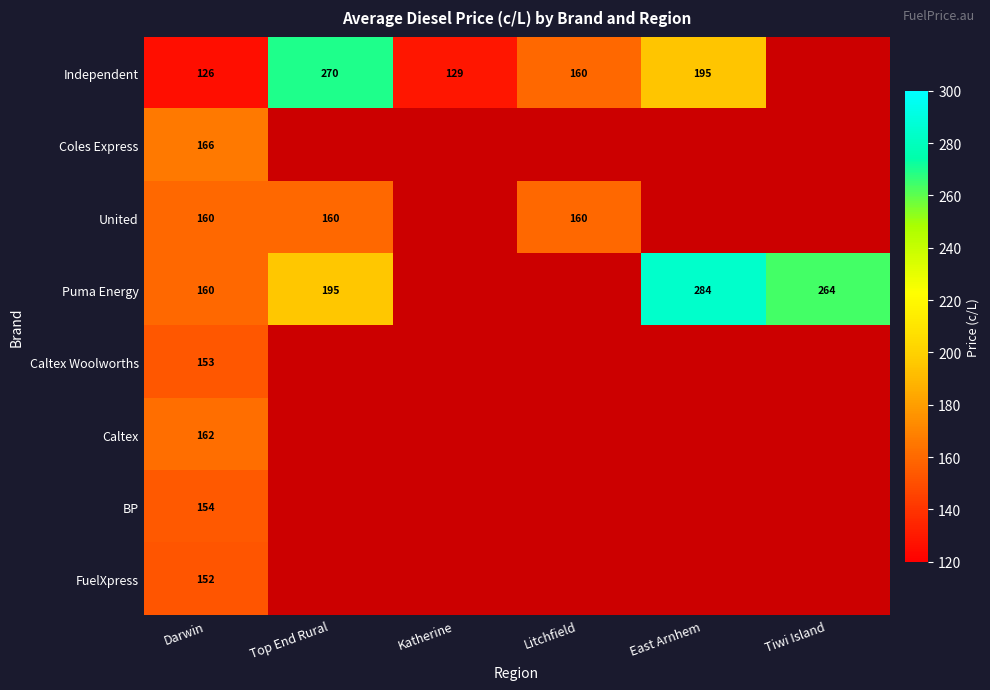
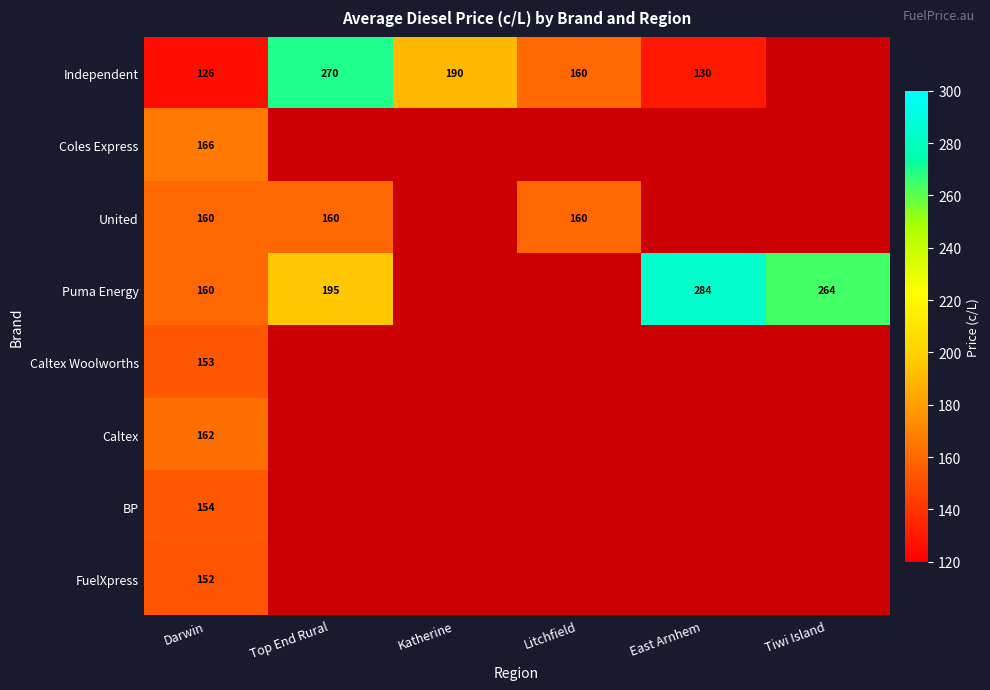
Independent, Katherine: 129 -> 190
Independent, East Arnhem: 195 -> 130
